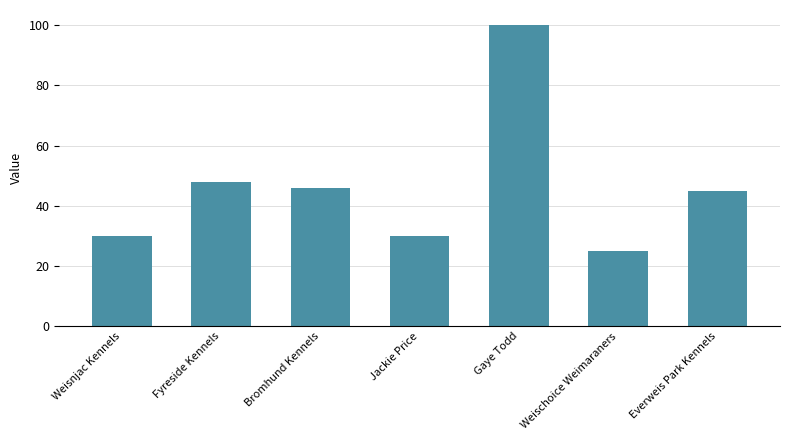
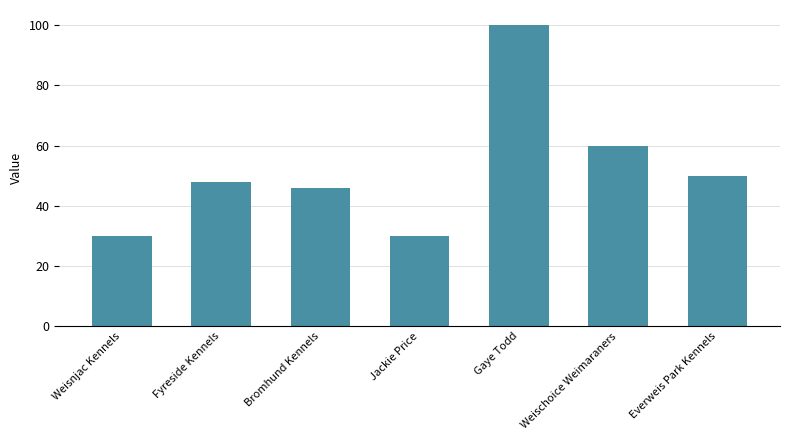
Weischoice Weimaraners: 25 -> 60
Everweis Park Kennels: 45 -> 50
